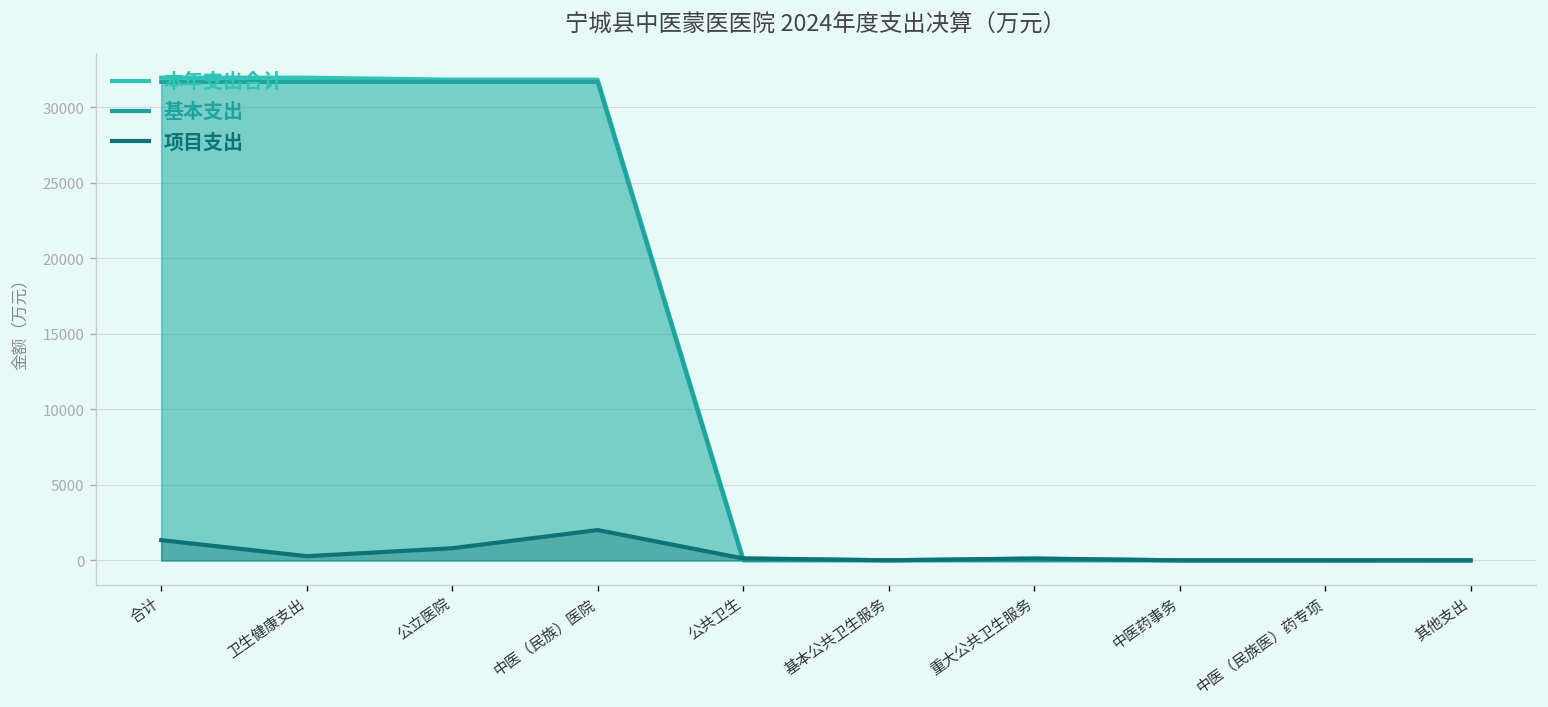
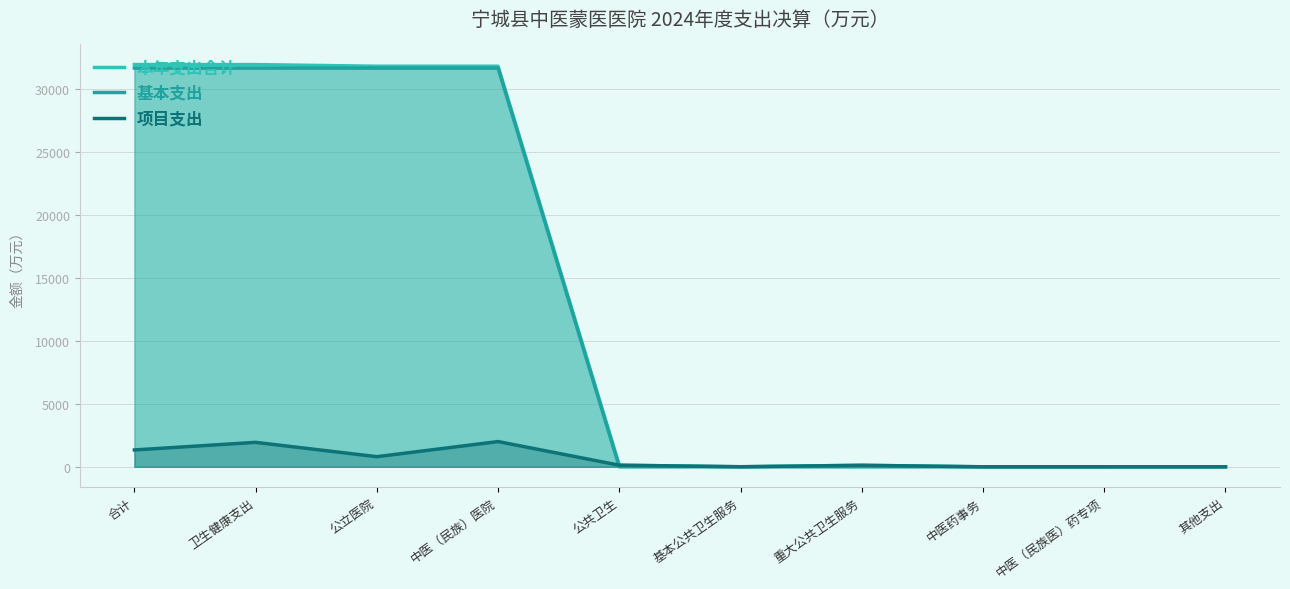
项目支出, 卫生健康支出: 300 -> 1900
